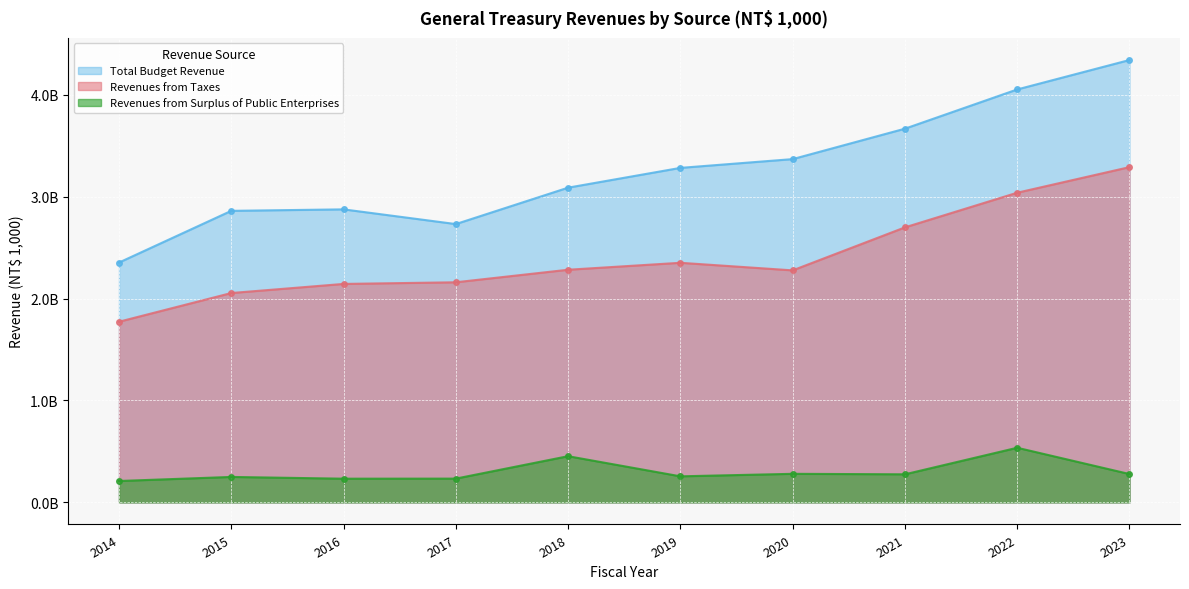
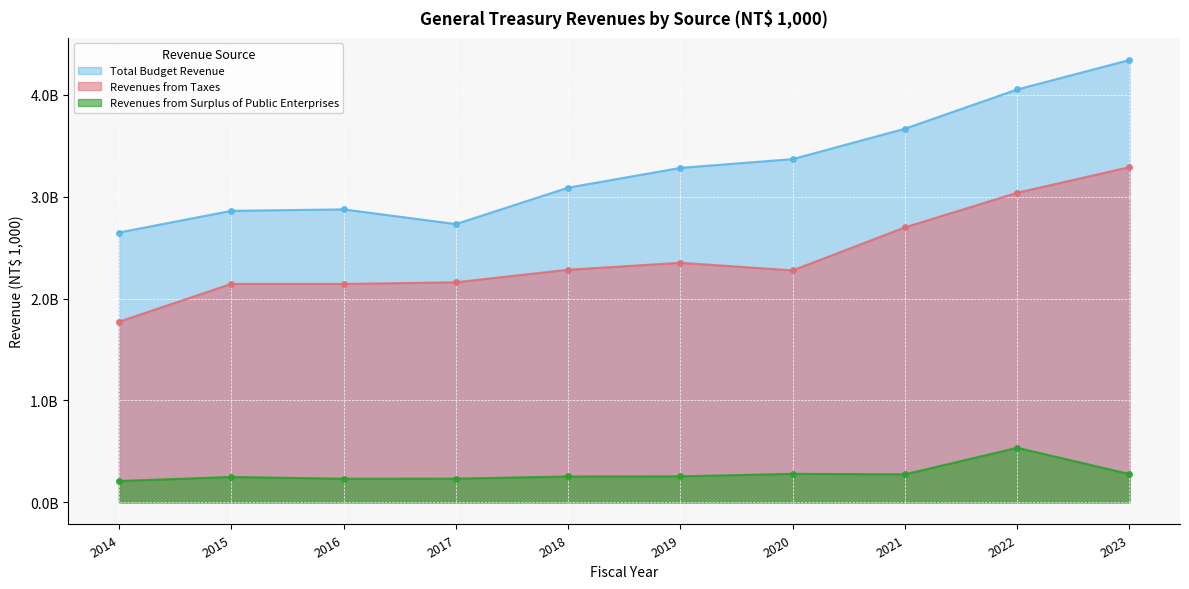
Total Budget Revenue, 2014: 2350000000 -> 2650000000
Revenues from Taxes, 2015: 2050000000 -> 2140000000
Revenues from Surplus of Public Enterprises, 2018: 450000000 -> 250000000
